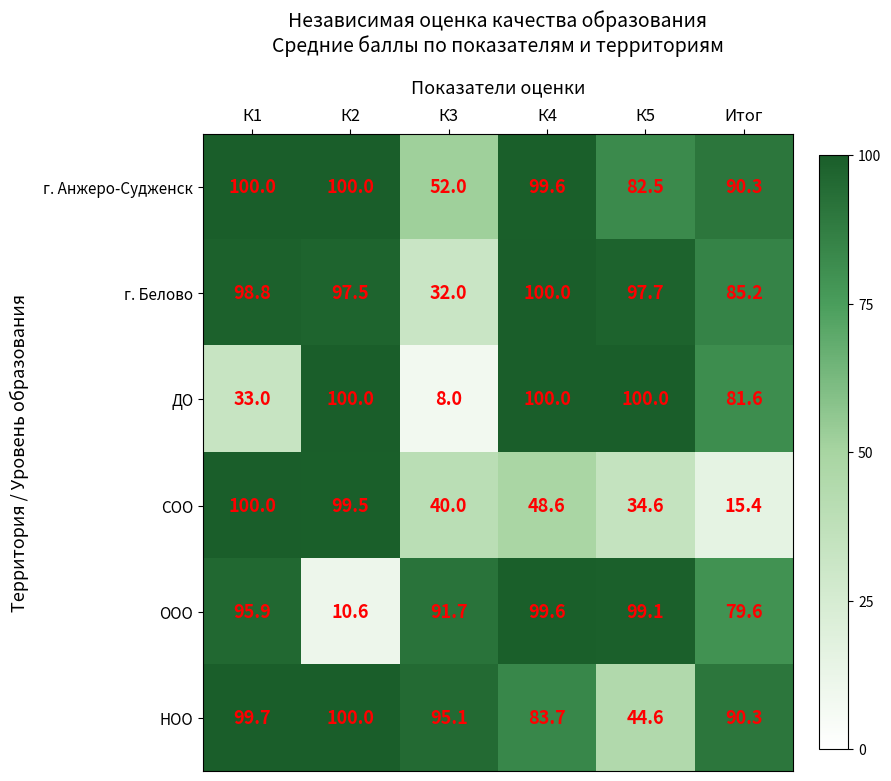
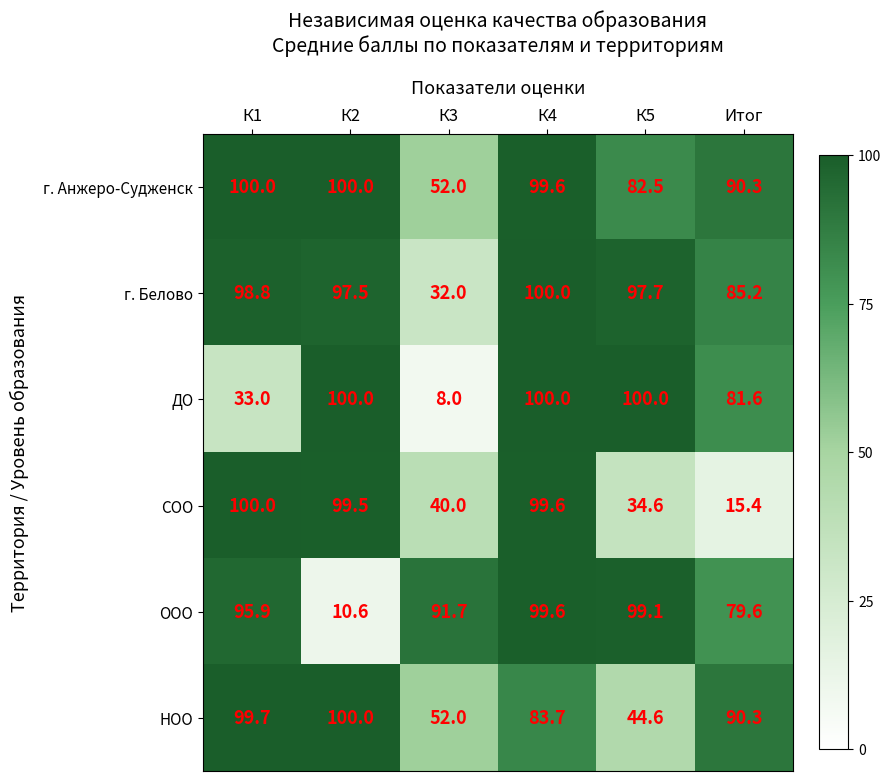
СОО, К4: 48.6 -> 99.6
НОО, К3: 95.1 -> 52.0
